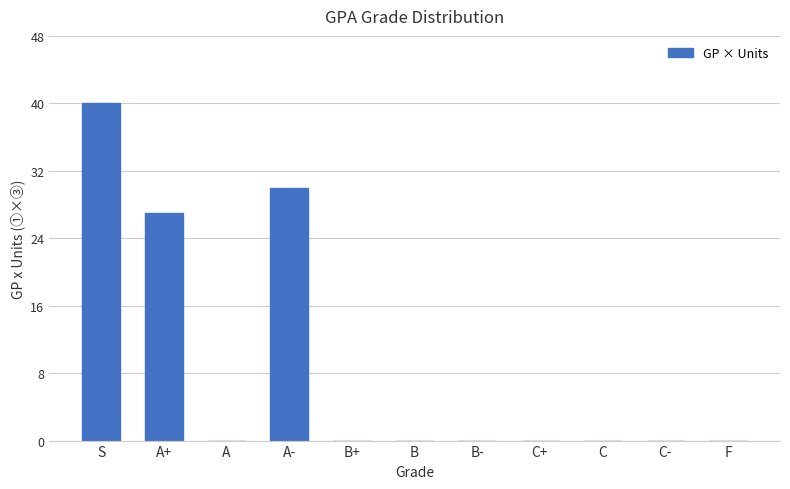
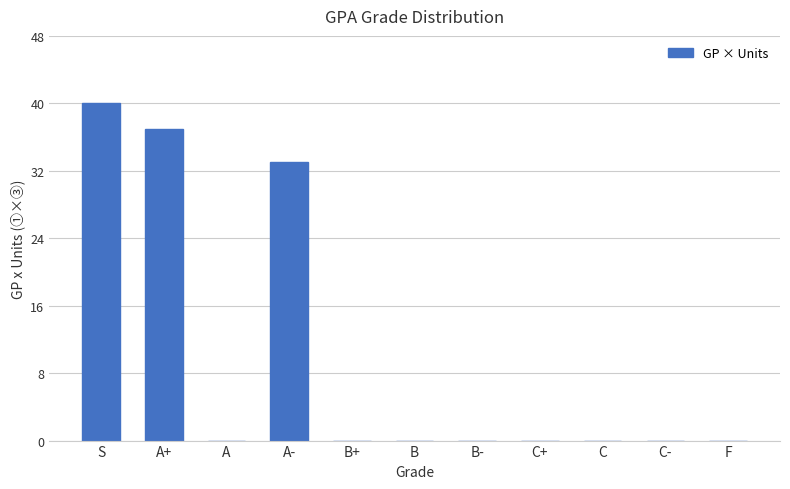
A+: 27 -> 37
A-: 30 -> 33
